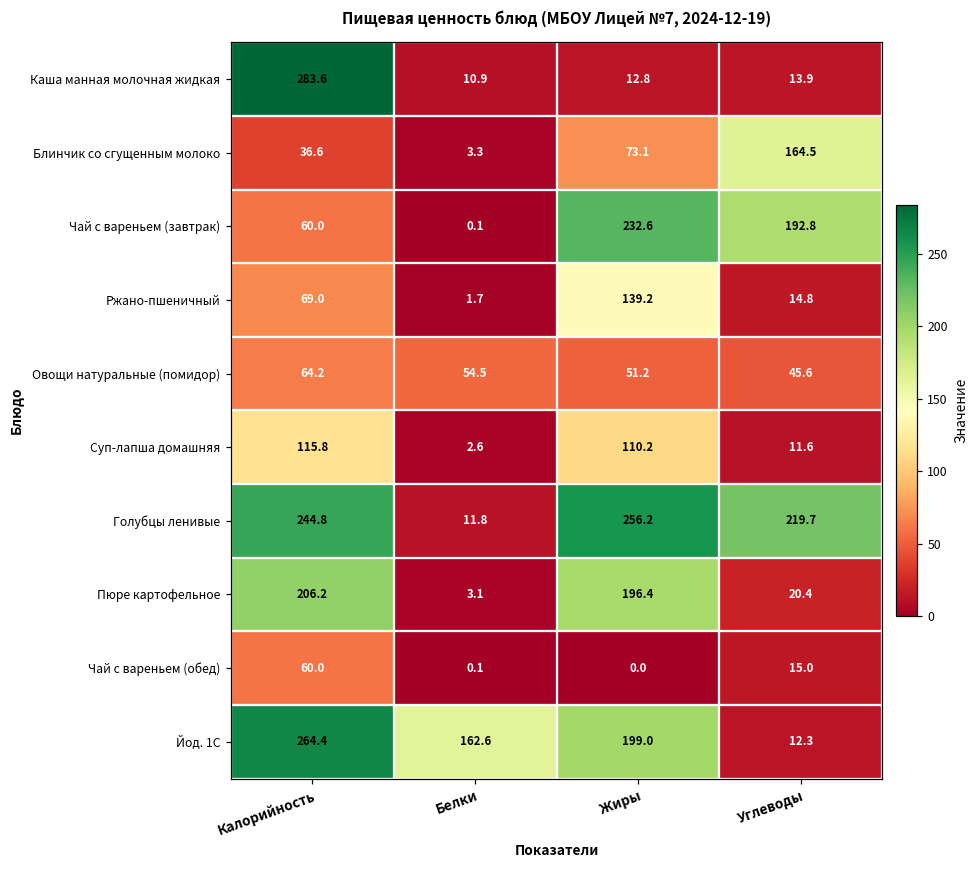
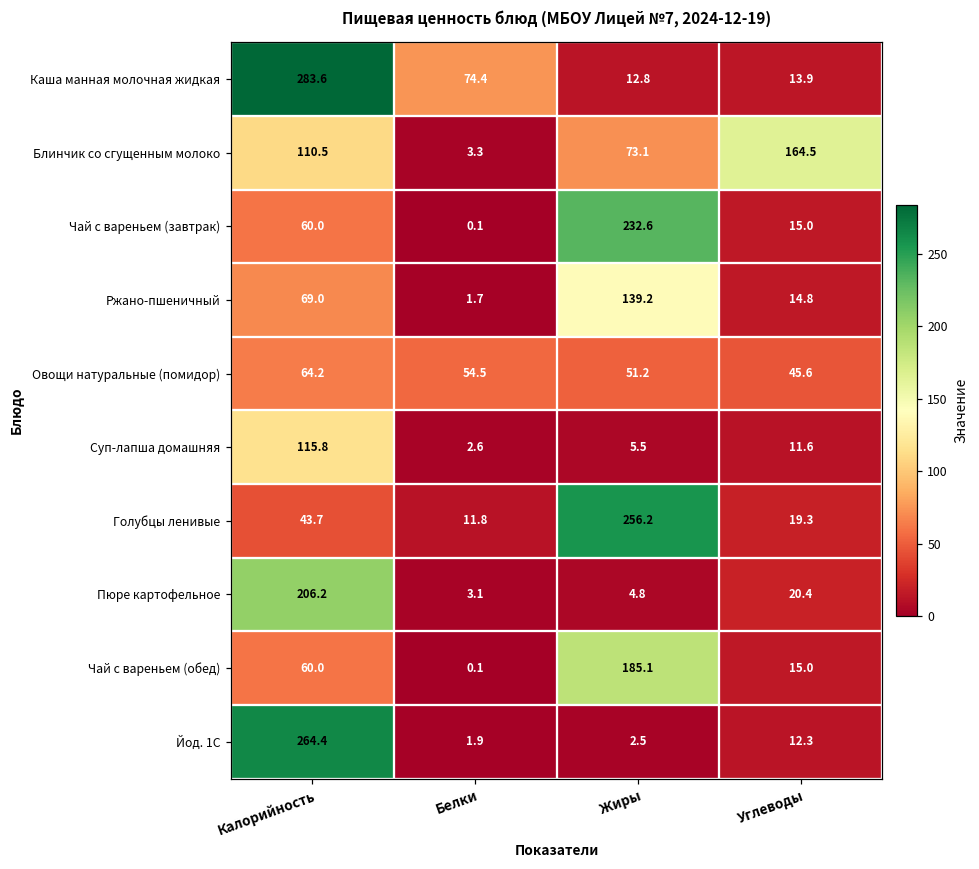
Каша манная молочная жидкая, Белки: 10.9 -> 74.4
Блинчик со сгущенным молоко, Калорийность: 36.6 -> 110.5
Чай с вареньем (завтрак), Углеводы: 192.8 -> 15.0
Суп-лапша домашняя, Жиры: 110.2 -> 5.5
Голубцы ленивые, Калорийность: 244.8 -> 43.7
Голубцы ленивые, Углеводы: 219.7 -> 19.3
Пюре картофельное, Жиры: 196.4 -> 4.8
Чай с вареньем (обед), Жиры: 0.0 -> 185.1
Йод. 1С, Белки: 162.6 -> 1.9
Йод. 1С, Жиры: 199.0 -> 2.5
